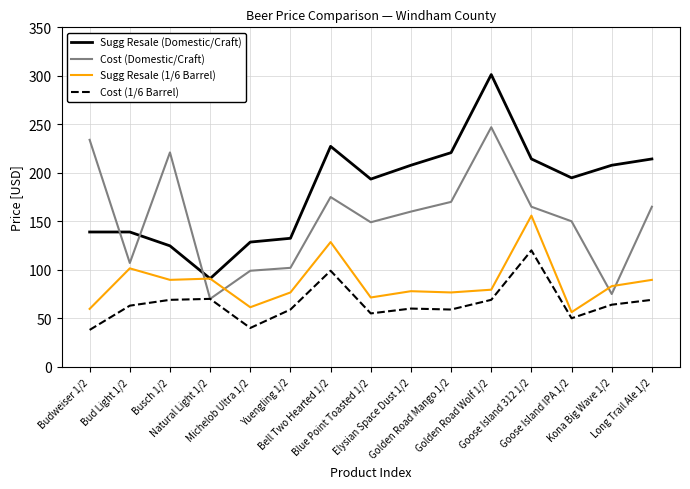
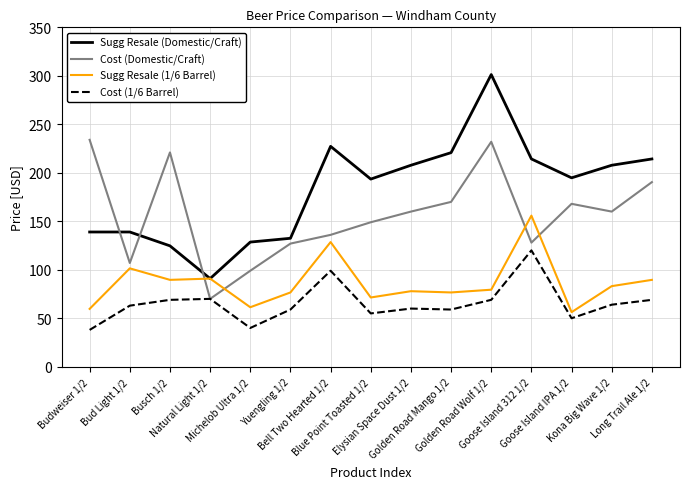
Cost (Domestic/Craft), Yuengling 1/2: 100 -> 130
Cost (Domestic/Craft), Bell Two Hearted 1/2: 180 -> 140
Cost (Domestic/Craft), Golden Road Wolf 1/2: 250 -> 230
Cost (Domestic/Craft), Goose Island 312 1/2: 170 -> 130
Cost (Domestic/Craft), Goose Island IPA 1/2: 150 -> 170
Cost (Domestic/Craft), Kona Big Wave 1/2: 80 -> 160
Cost (Domestic/Craft), Long Trail Ale 1/2: 160 -> 190
